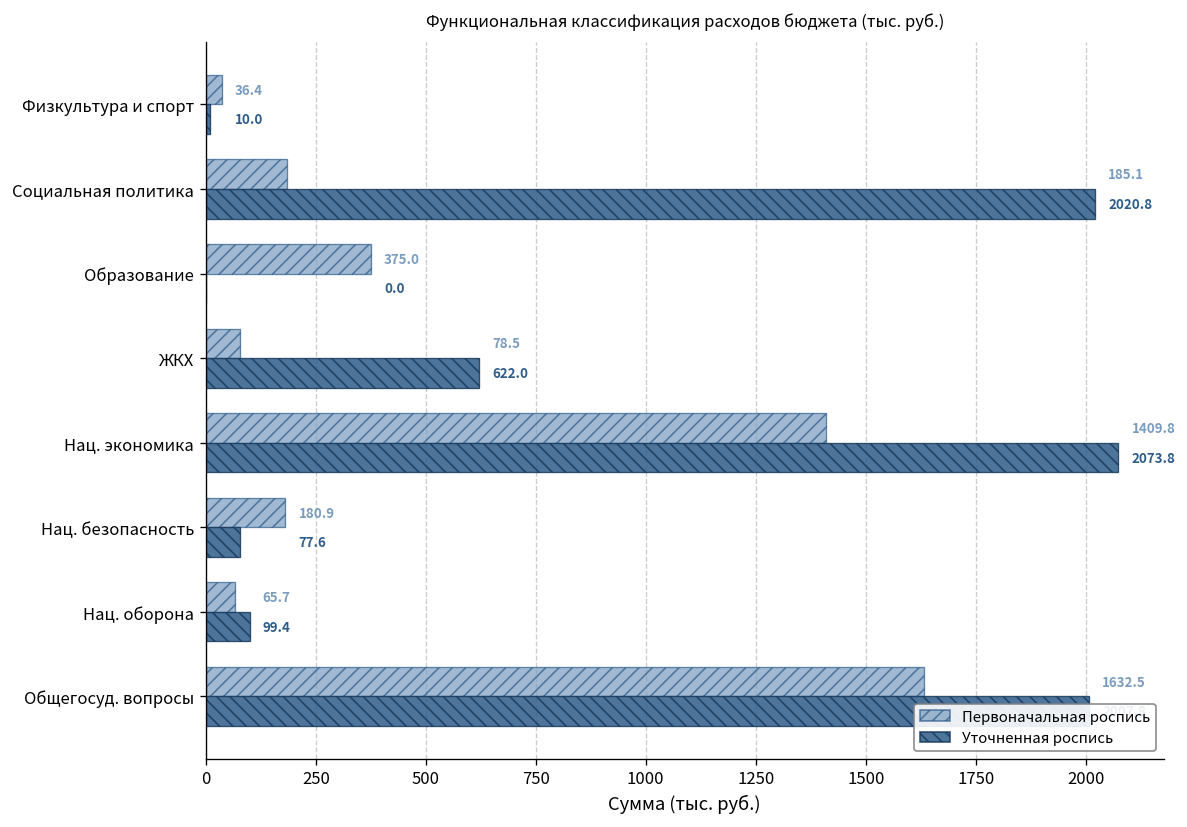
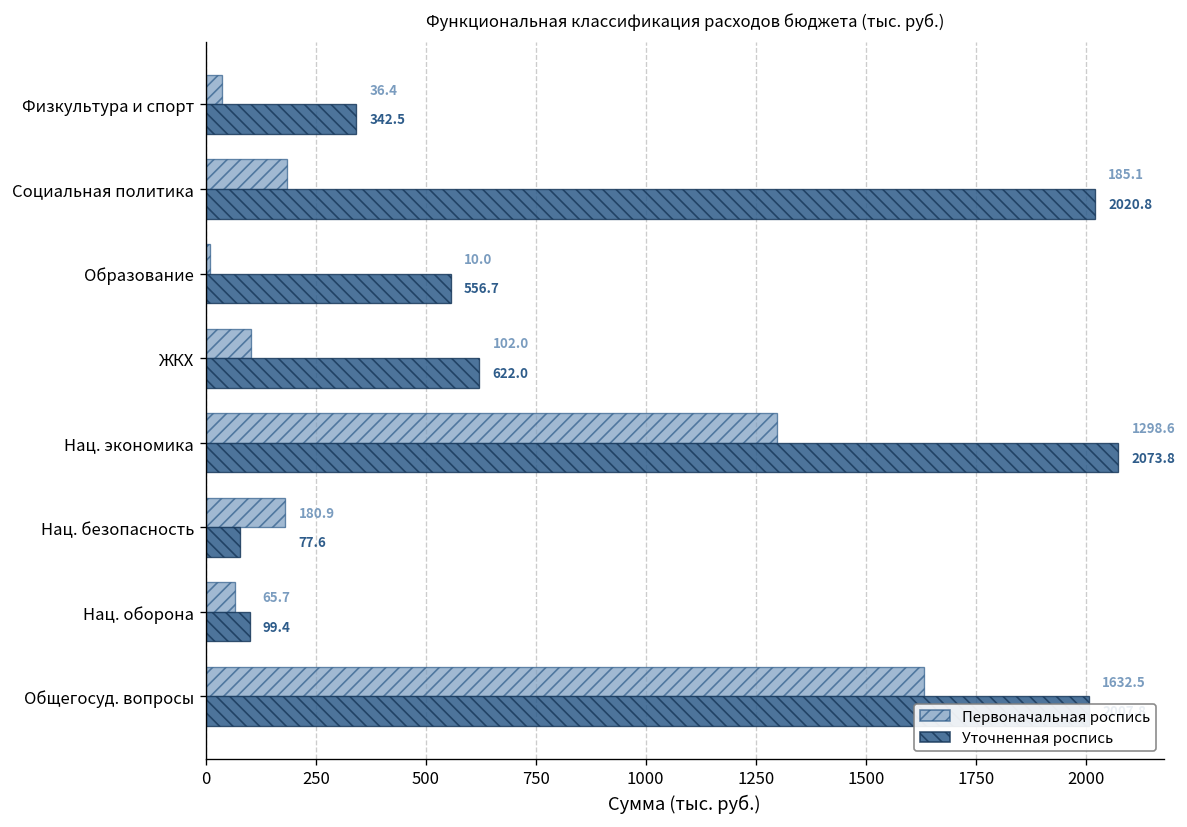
Уточненная роспись, Физкультура и спорт: 10.0 -> 342.5
Первоначальная роспись, Образование: 375.0 -> 10.0
Уточненная роспись, Образование: 0.0 -> 556.7
Первоначальная роспись, ЖКХ: 78.5 -> 102.0
Первоначальная роспись, Нац. экономика: 1409.8 -> 1298.6
